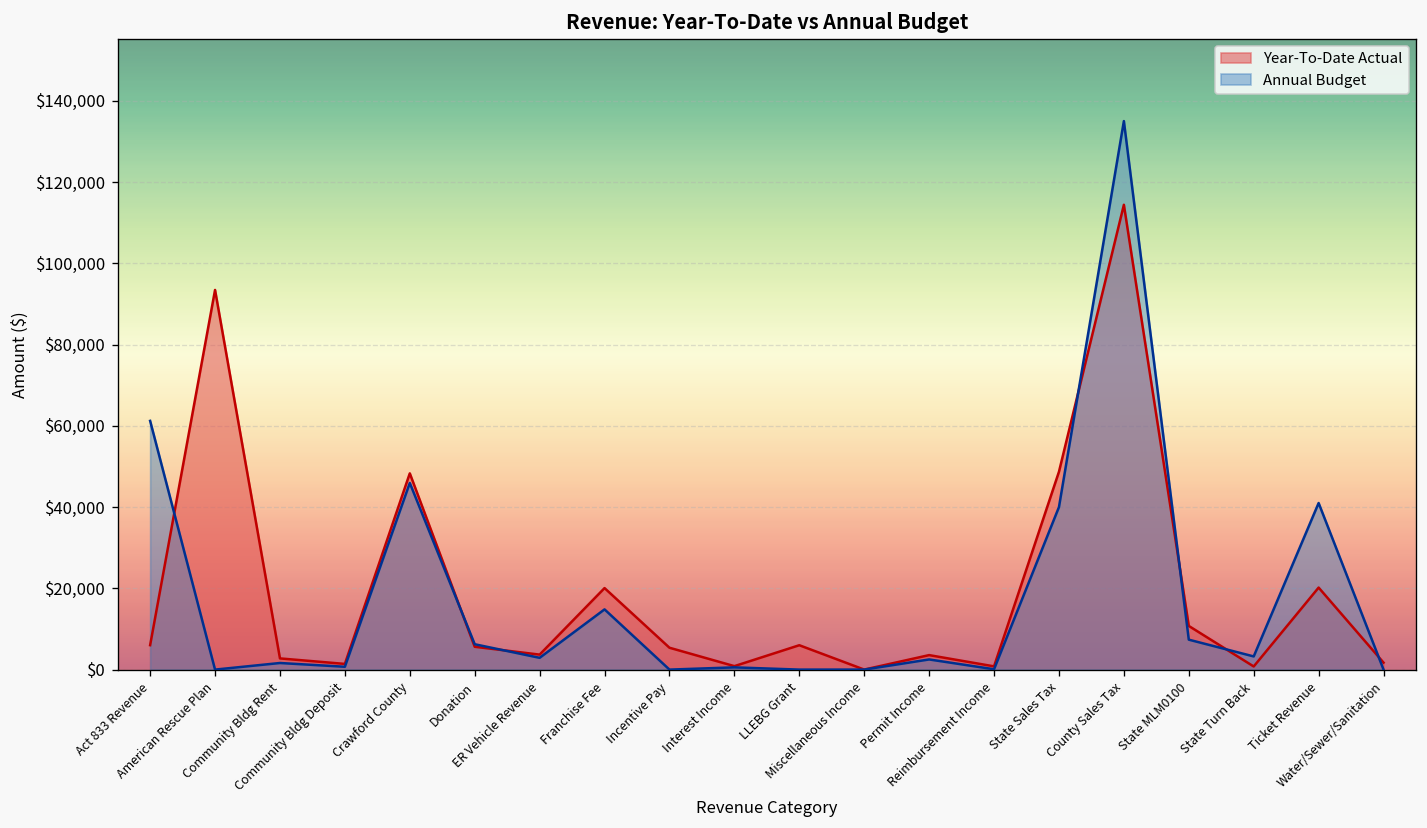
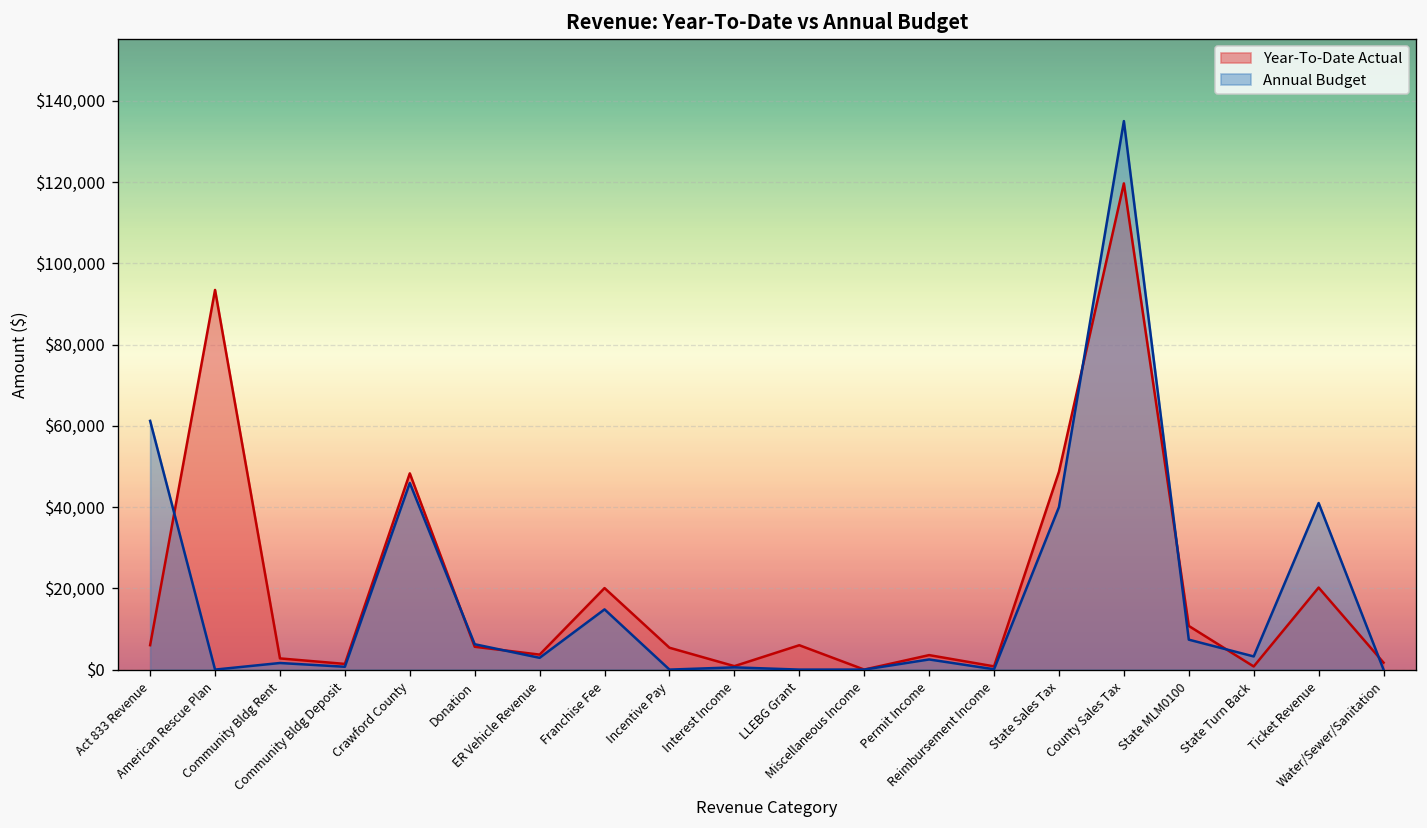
Year-To-Date Actual, County Sales Tax: $114,000 -> $120,000
